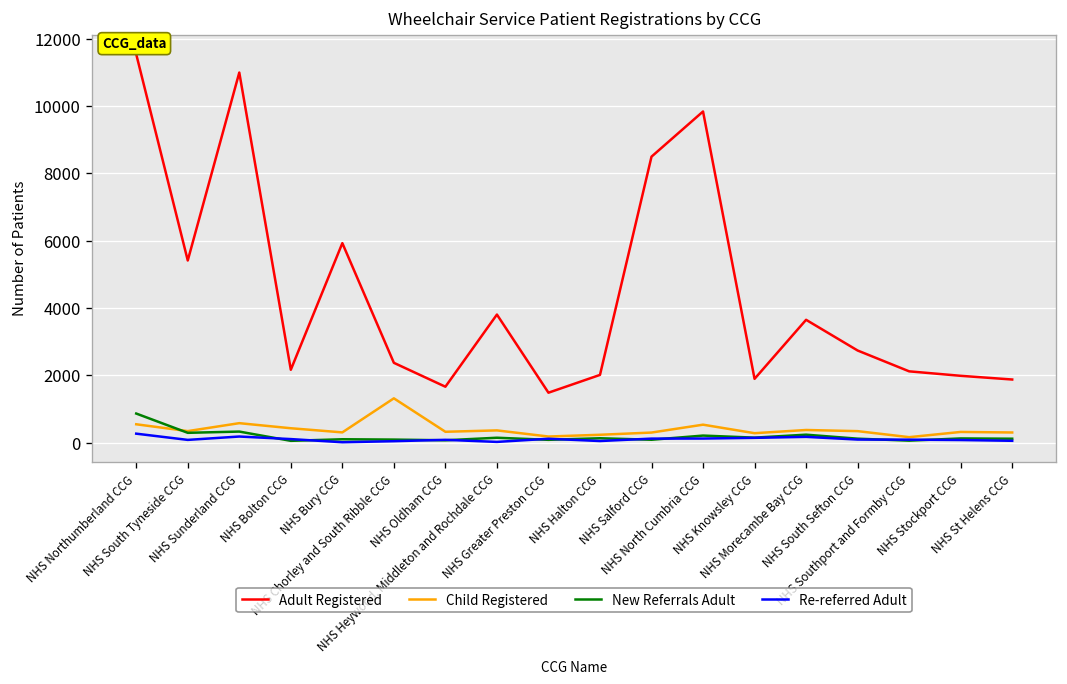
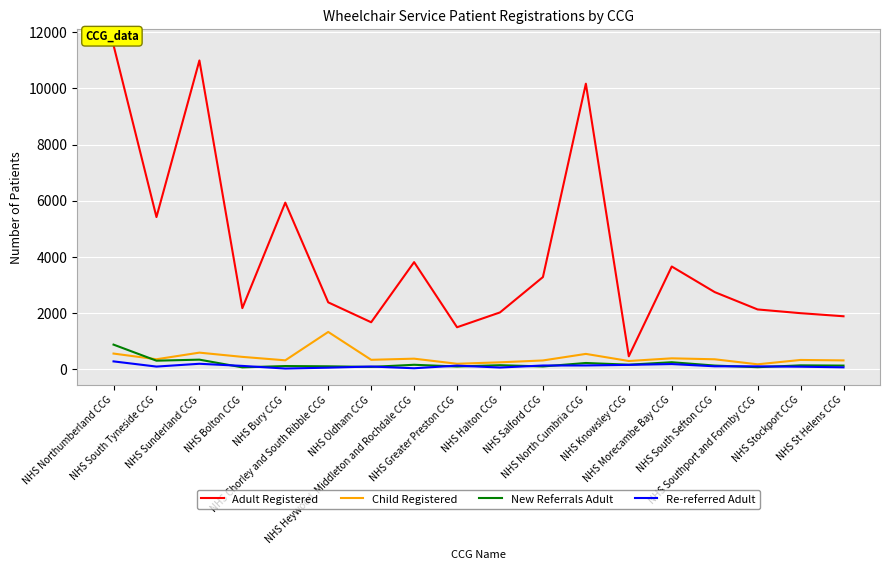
Adult Registered, NHS Salford CCG: 8500 -> 3300
Adult Registered, NHS North Cumbria CCG: 9800 -> 10200
Adult Registered, NHS Knowsley CCG: 1900 -> 500
